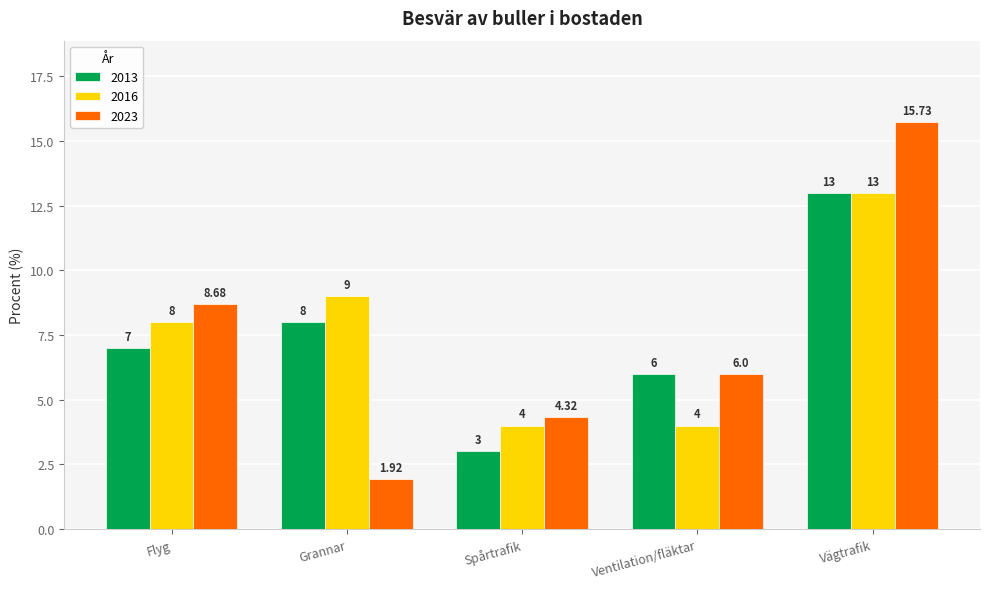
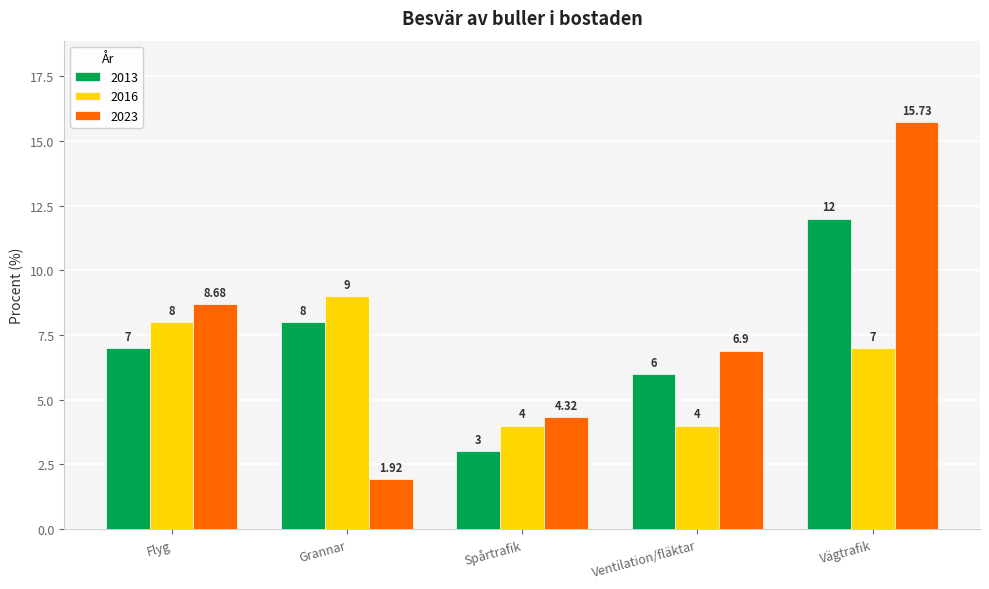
2023, Ventilation/fläktar: 6.0 -> 6.9
2013, Vägtrafik: 13 -> 12
2016, Vägtrafik: 13 -> 7
